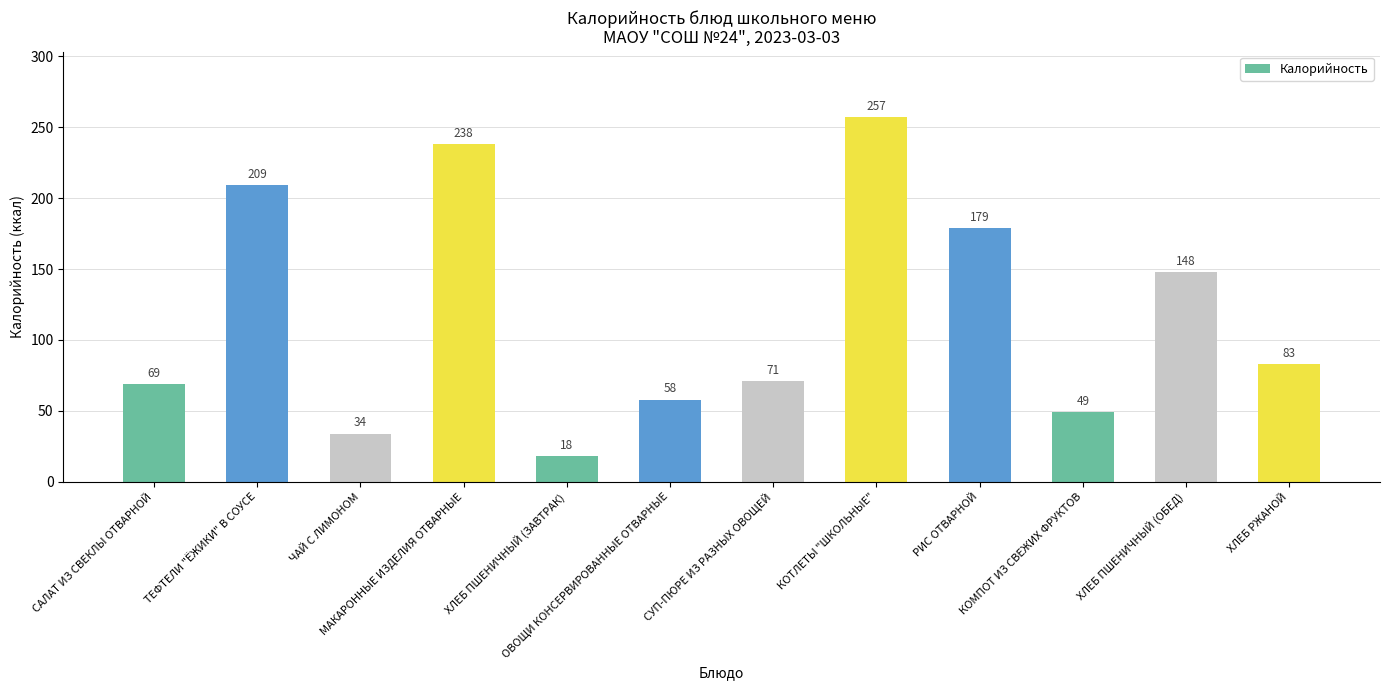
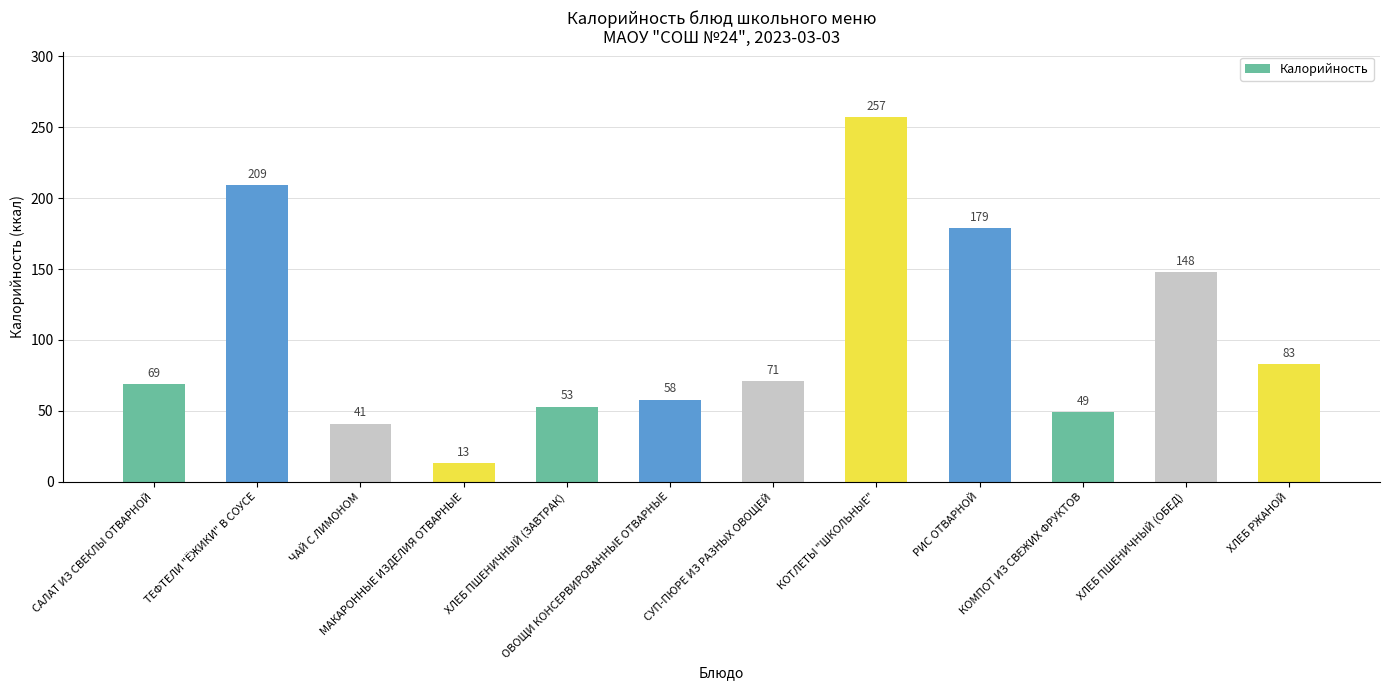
ЧАЙ С ЛИМОНОМ: 34 -> 41
МАКАРОННЫЕ ИЗДЕЛИЯ ОТВАРНЫЕ: 238 -> 13
ХЛЕБ ПШЕНИЧНЫЙ (ЗАВТРАК): 18 -> 53
